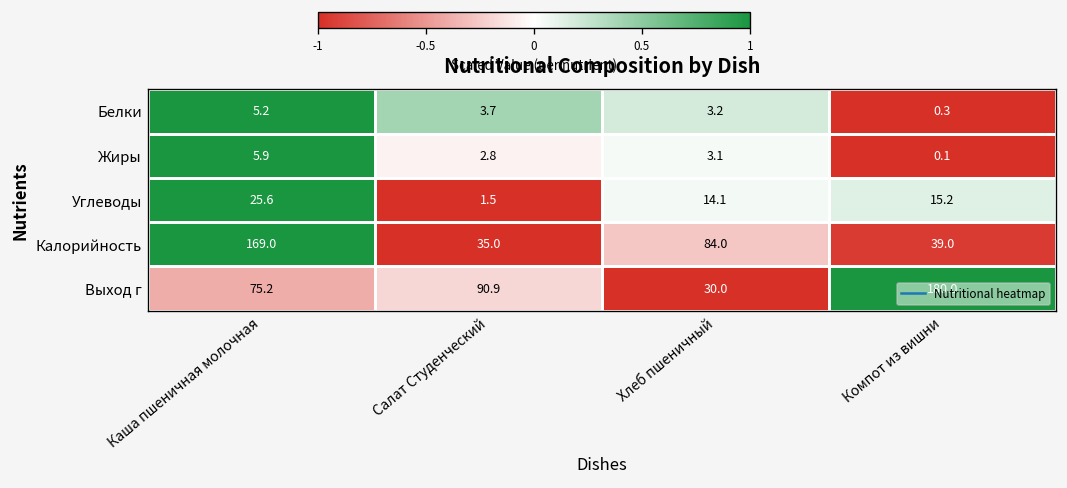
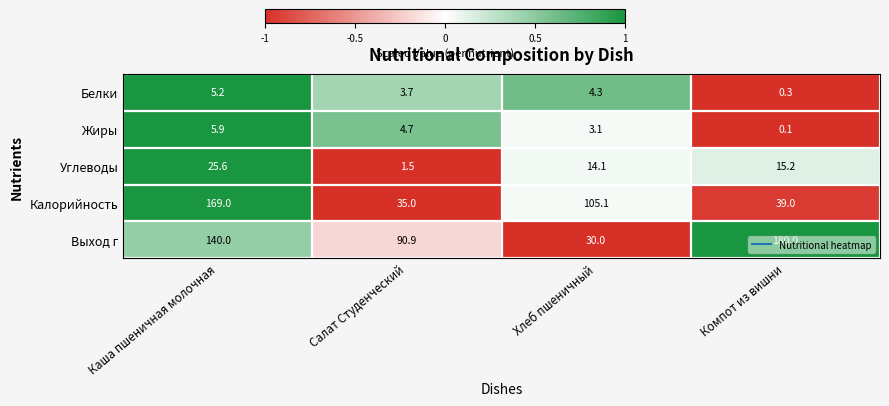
Белки, Хлеб пшеничный: 3.2 -> 4.3
Жиры, Салат Студенческий: 2.8 -> 4.7
Калорийность, Хлеб пшеничный: 84.0 -> 105.1
Выход г, Каша пшеничная молочная: 75.2 -> 140.0
